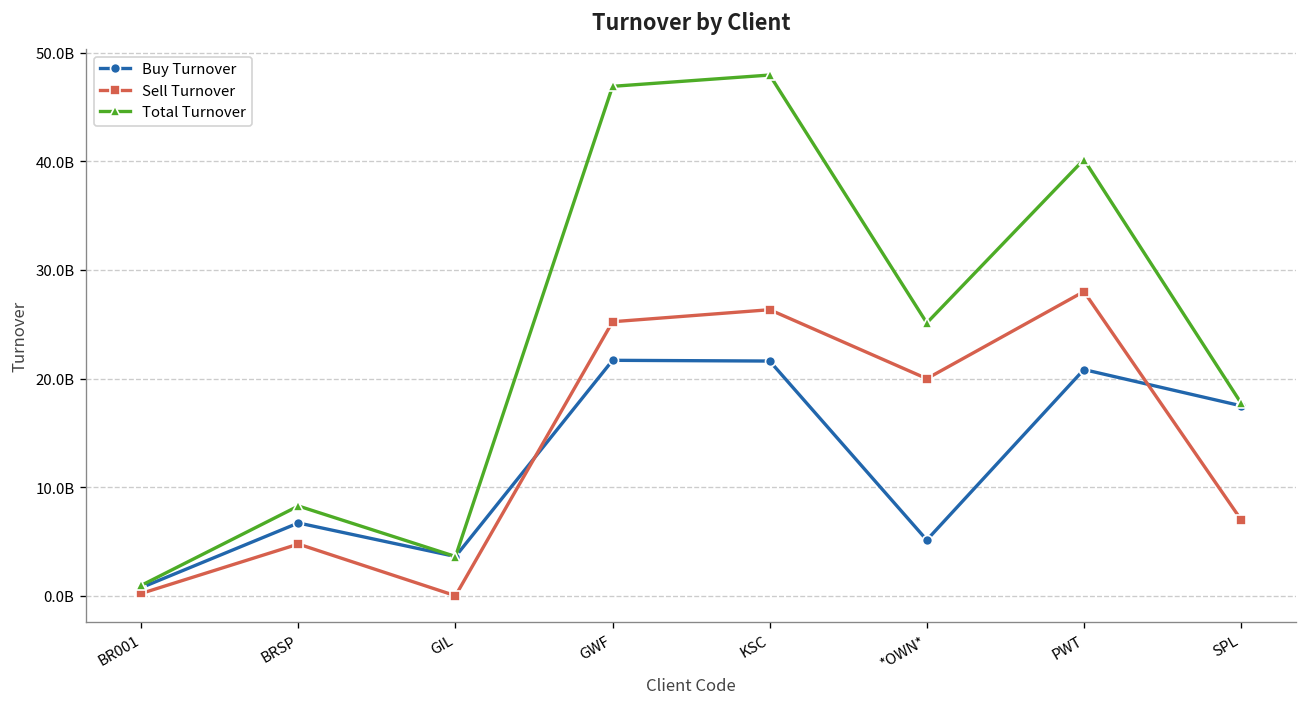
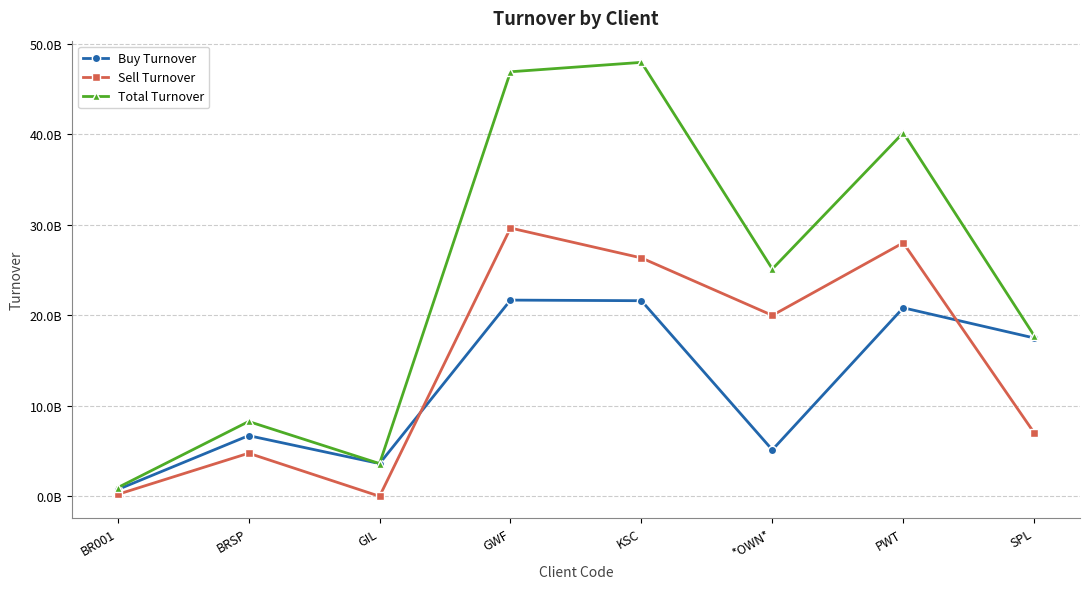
Sell Turnover, GWF: 25000000000 -> 30000000000
